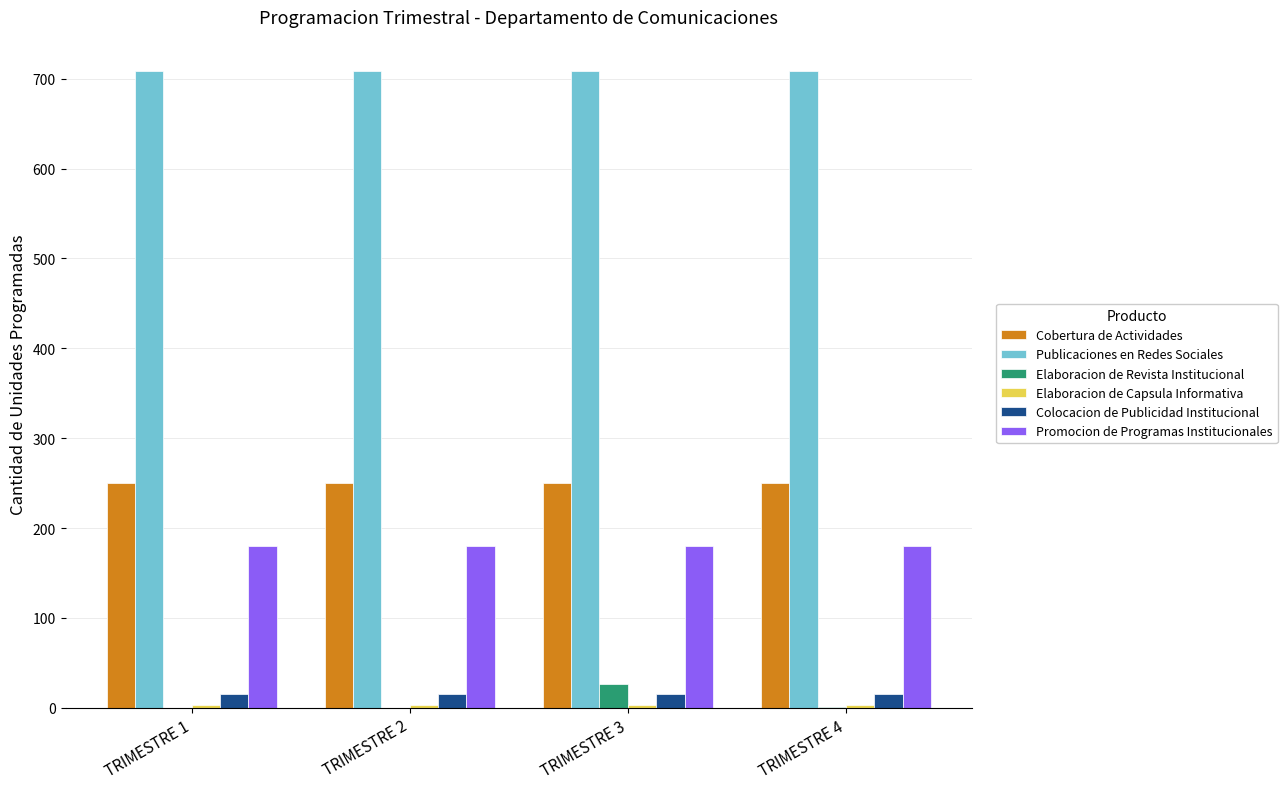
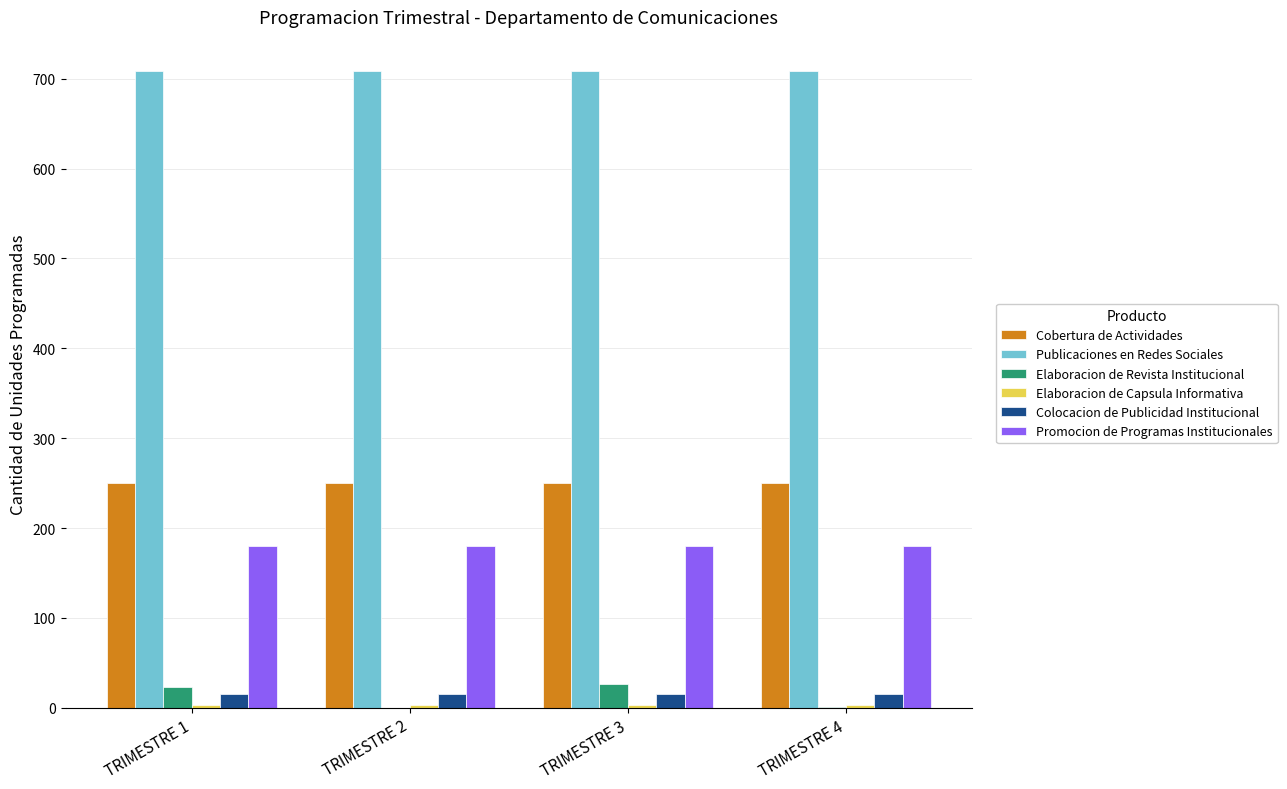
Elaboracion de Revista Institucional, TRIMESTRE 1: 0 -> 20
